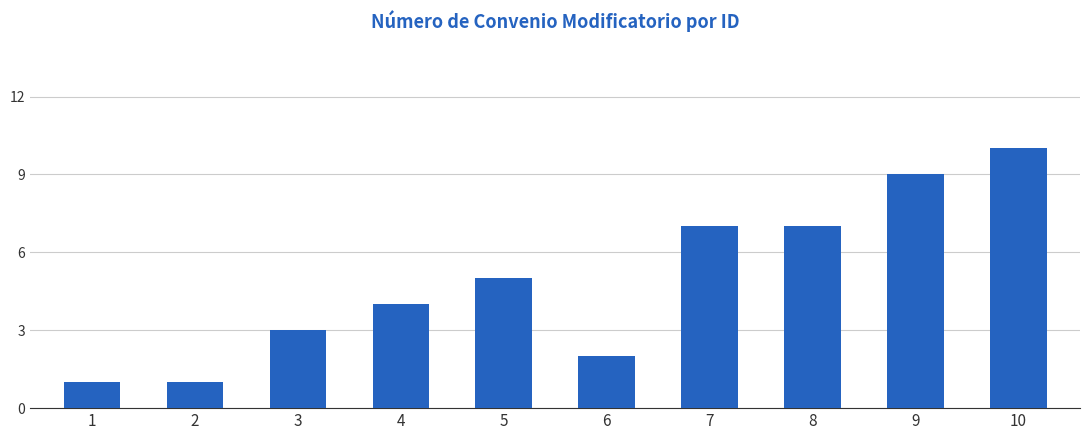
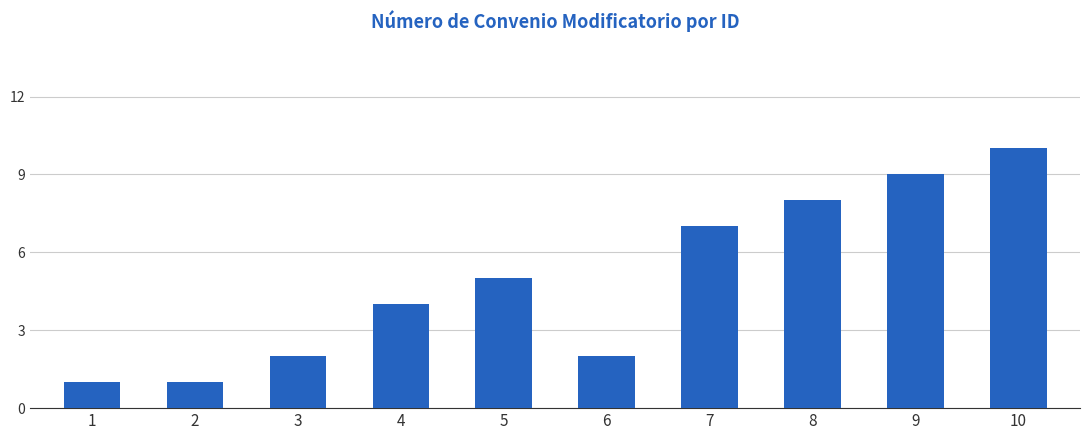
3: 3 -> 2
8: 7 -> 8
